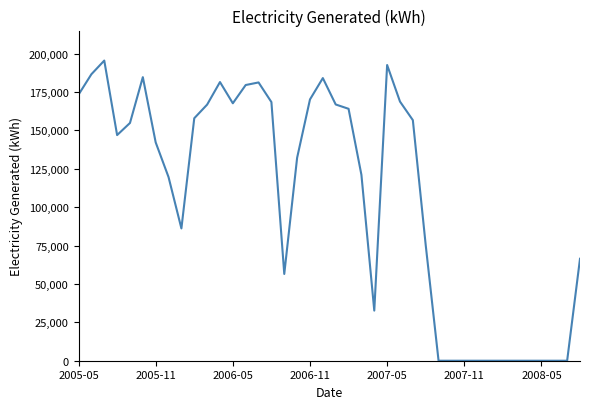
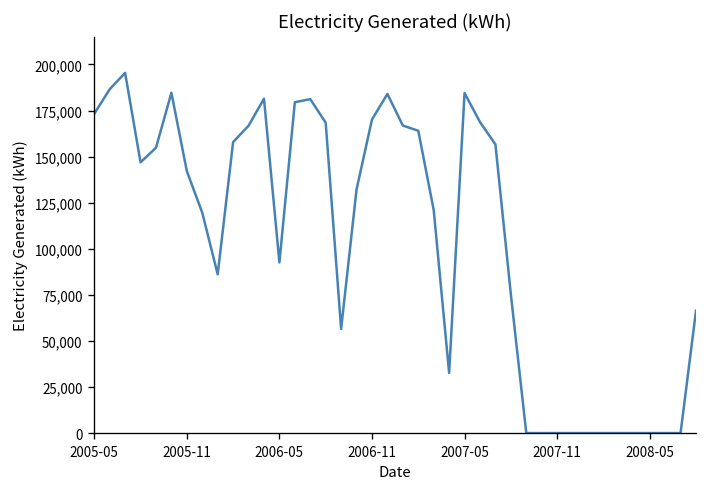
2006-05: 168,000 -> 93,000
2007-05: 193,000 -> 185,000
